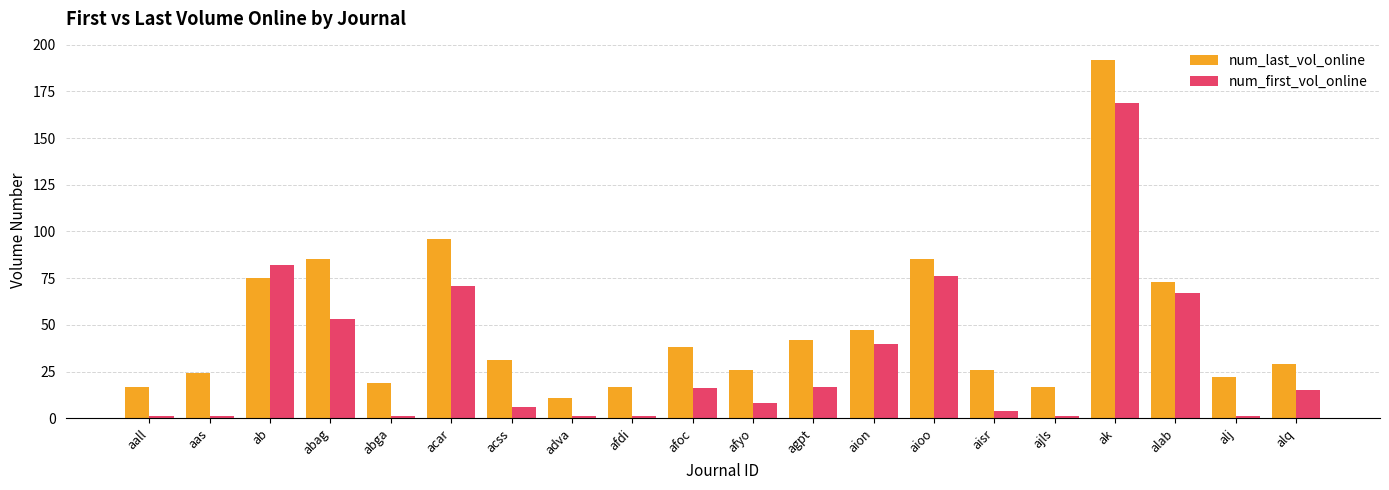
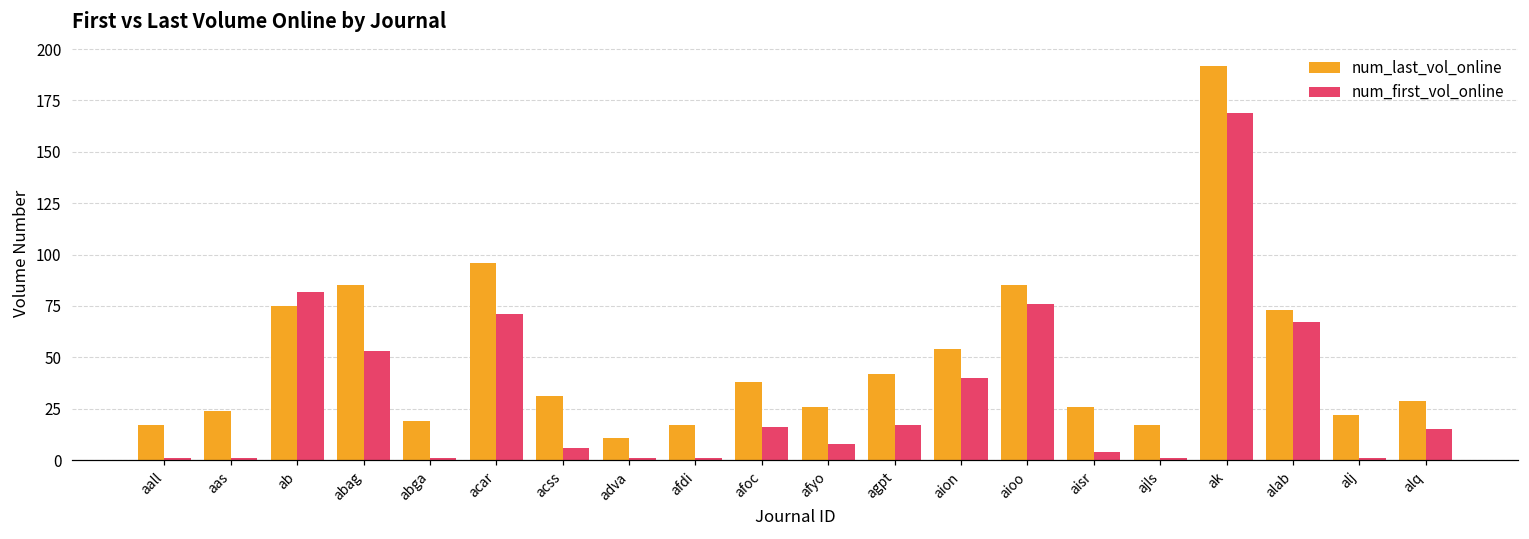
num_last_vol_online, aion: 47 -> 54
